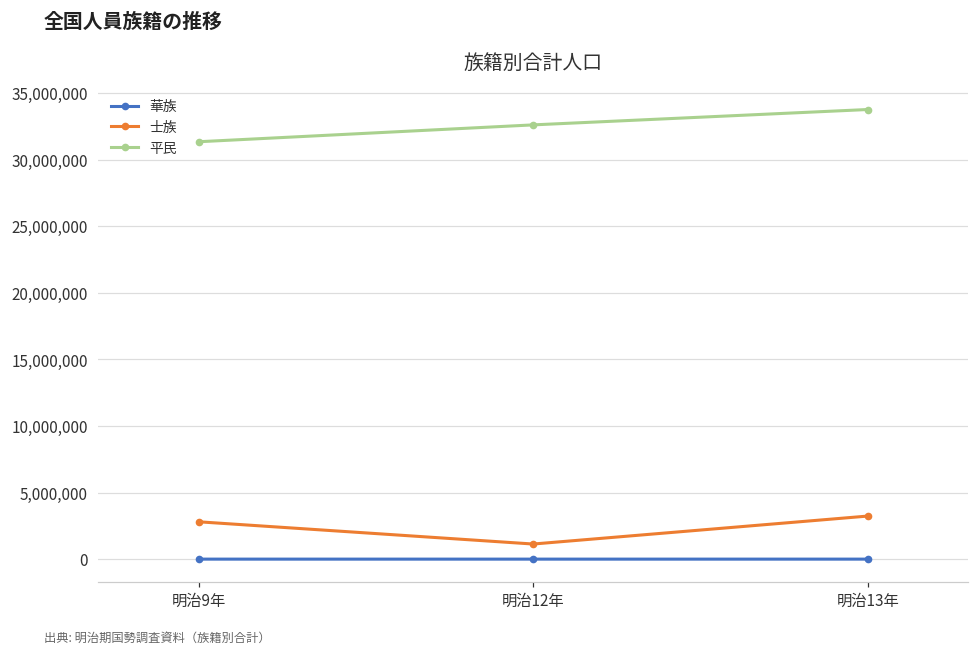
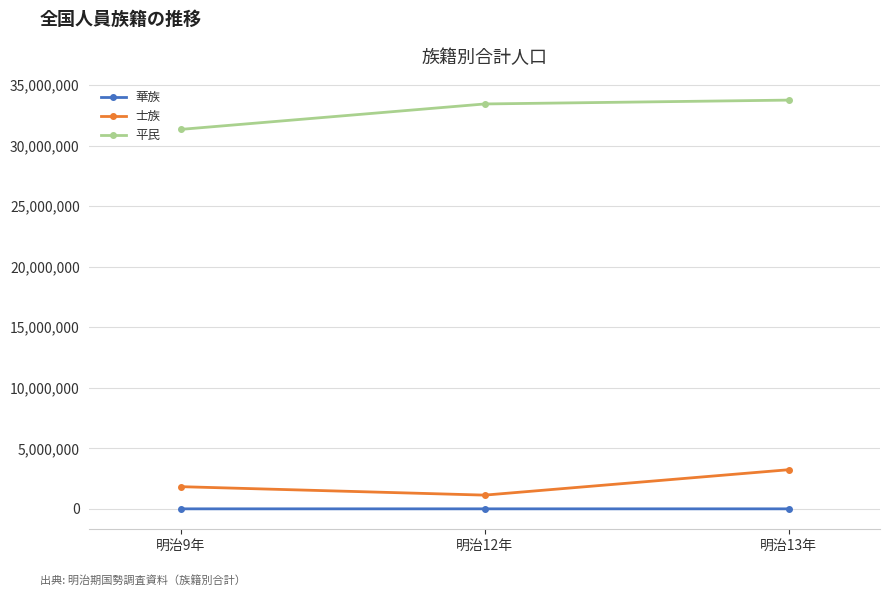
士族, 明治9年: 2,800,000 -> 1,800,000
平民, 明治12年: 32,600,000 -> 33,400,000
